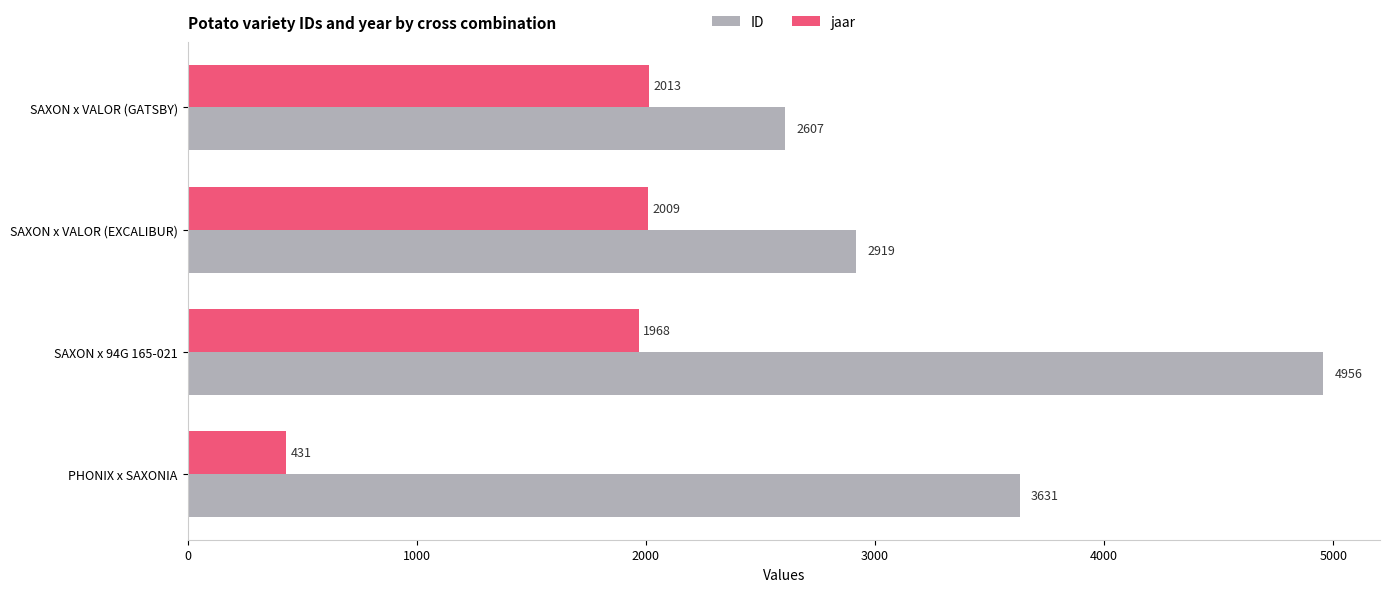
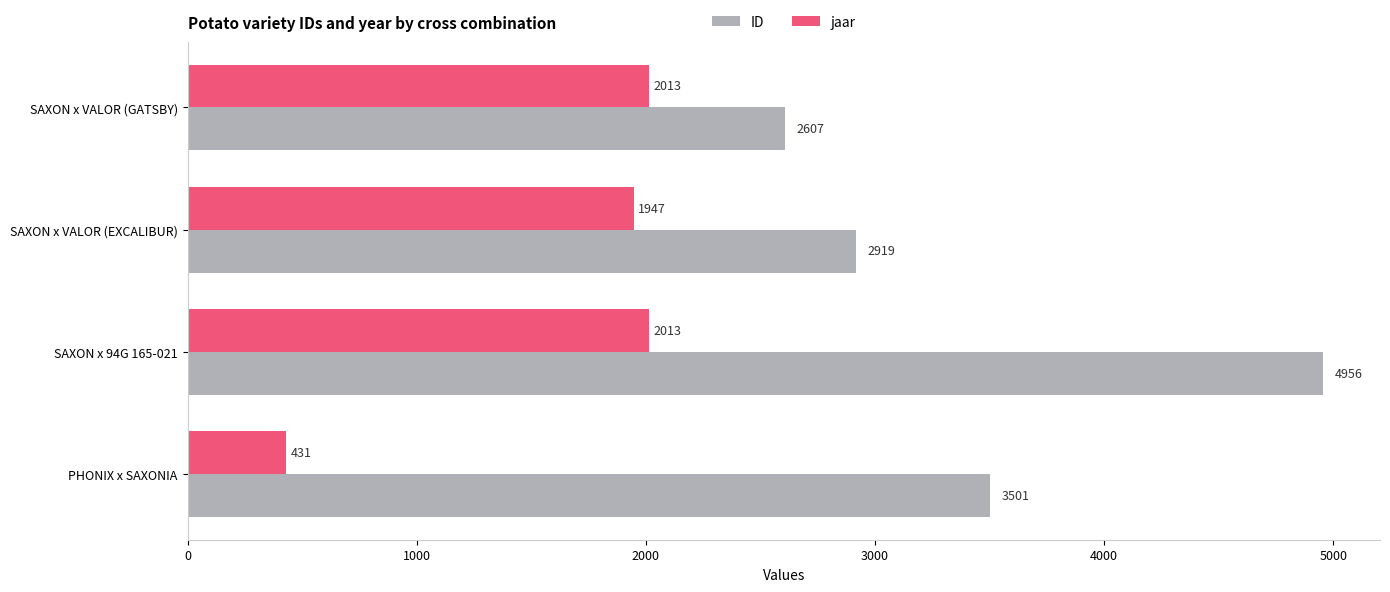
jaar, SAXON x VALOR (EXCALIBUR): 2009 -> 1947
jaar, SAXON x 94G 165-021: 1968 -> 2013
ID, PHONIX x SAXONIA: 3631 -> 3501
